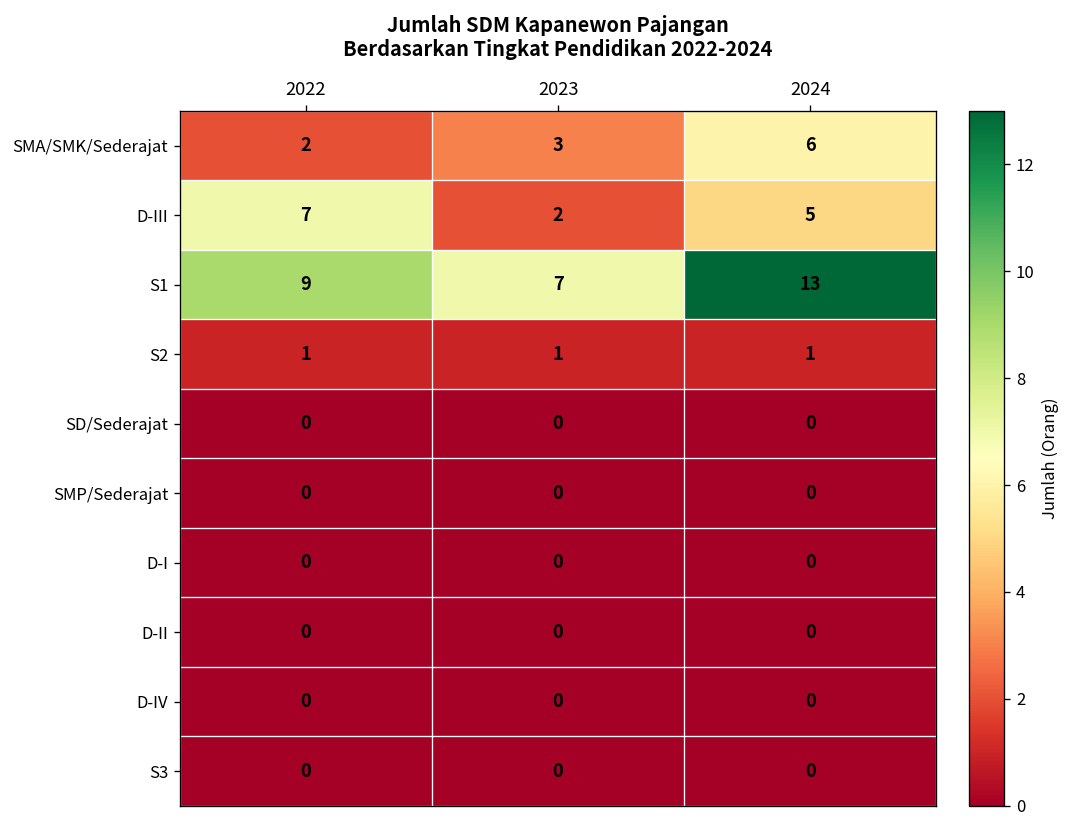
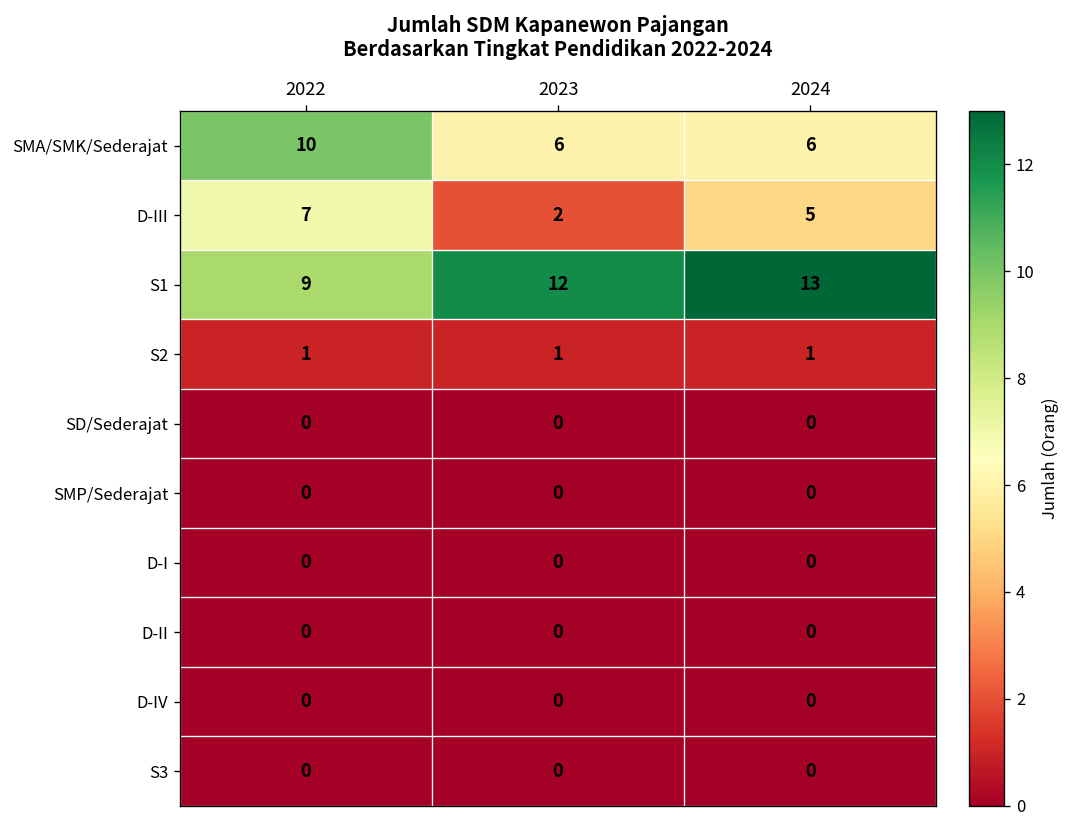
SMA/SMK/Sederajat, 2022: 2 -> 10
SMA/SMK/Sederajat, 2023: 3 -> 6
S1, 2023: 7 -> 12
